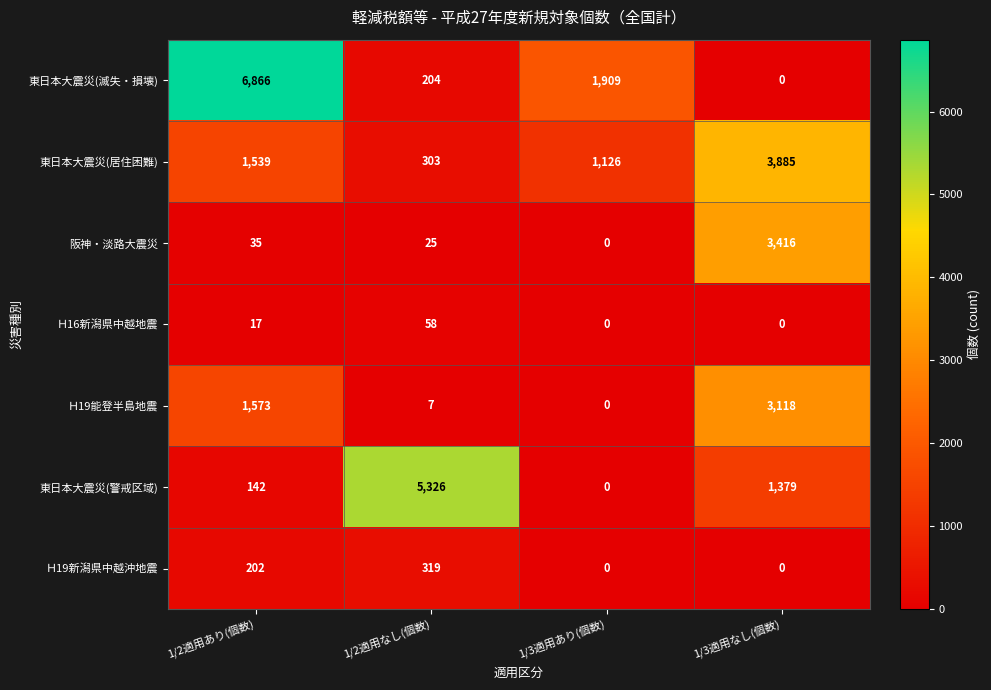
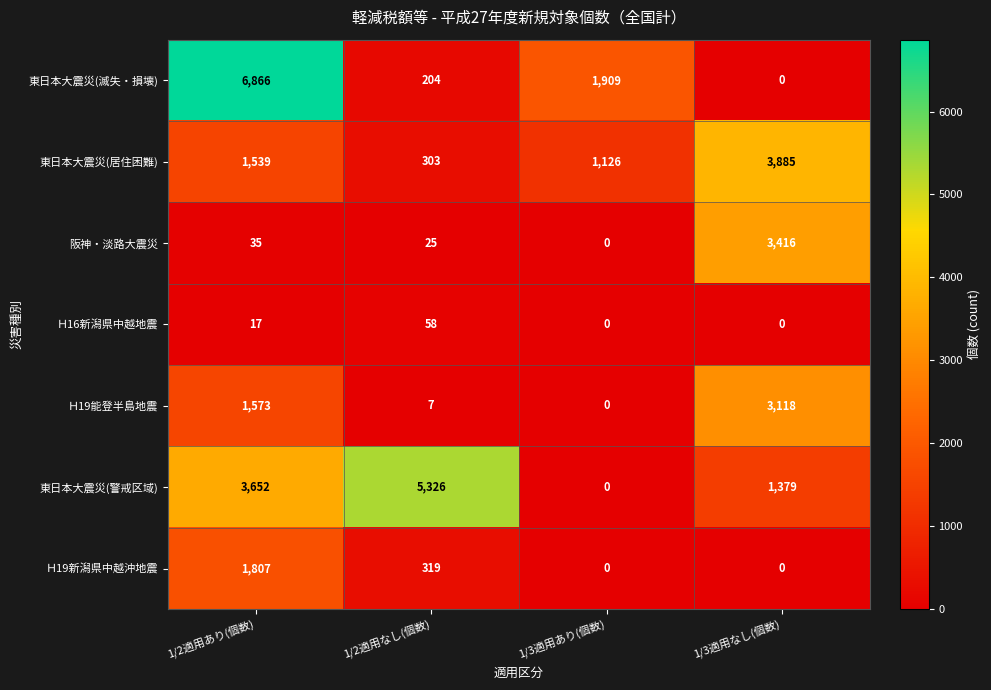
東日本大震災(警戒区域), 1/2適用あり(個数): 142 -> 3,652
Ｈ19新潟県中越沖地震, 1/2適用あり(個数): 202 -> 1,807
